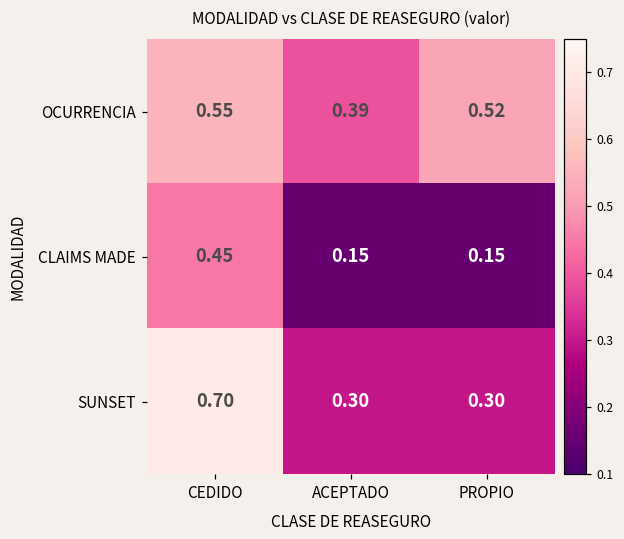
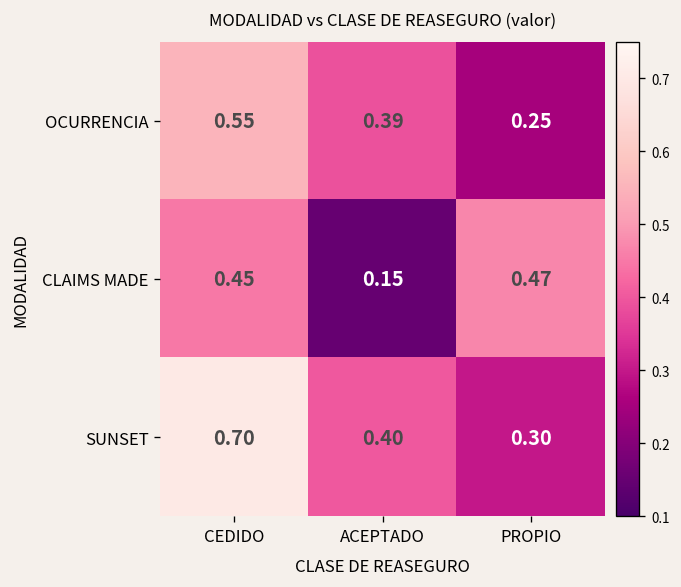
OCURRENCIA, PROPIO: 0.52 -> 0.25
CLAIMS MADE, PROPIO: 0.15 -> 0.47
SUNSET, ACEPTADO: 0.30 -> 0.40
